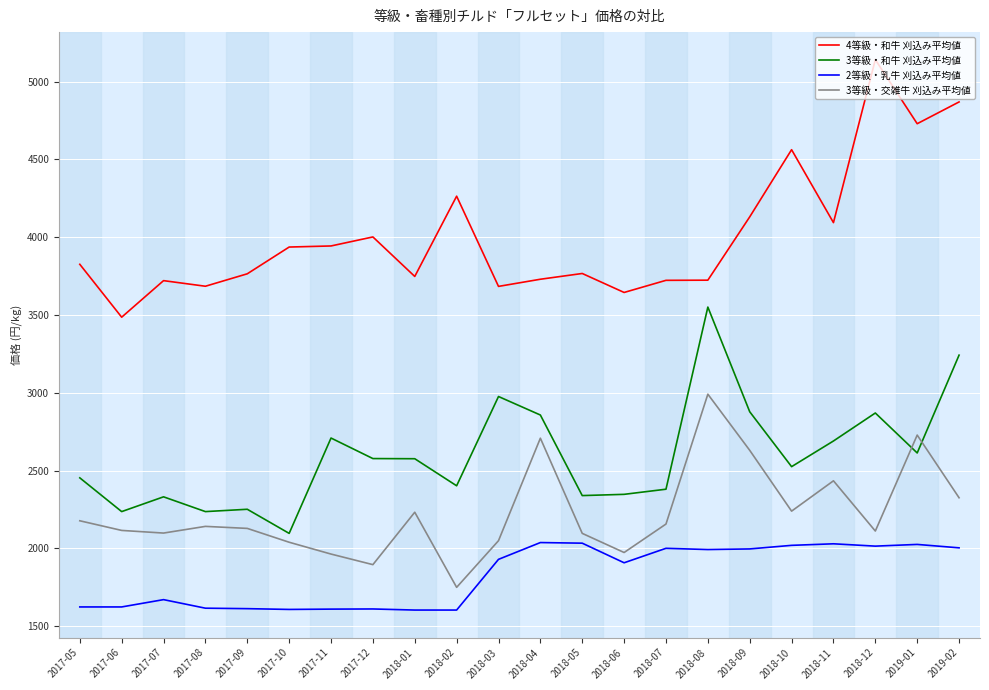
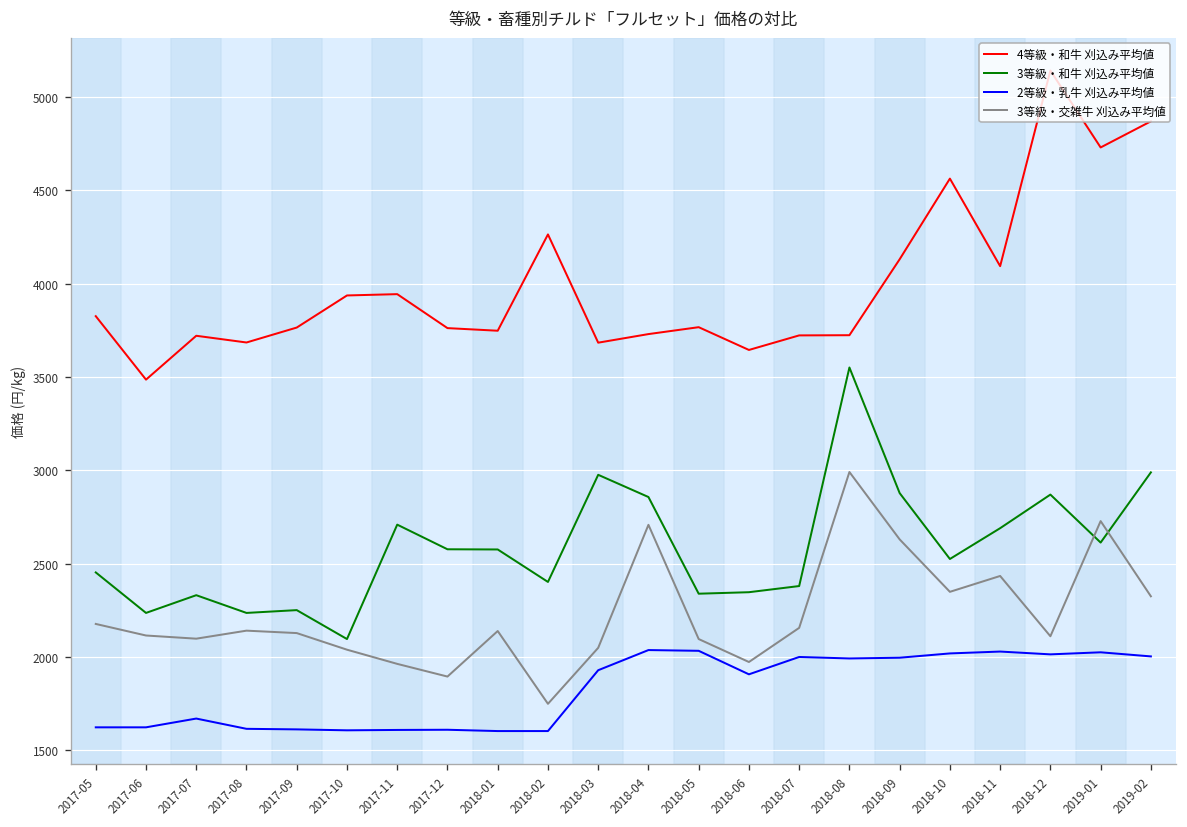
4等級・和牛 刈込み平均値, 2017-12: 4000 -> 3760
3等級・交雑牛 刈込み平均値, 2018-01: 2230 -> 2140
3等級・交雑牛 刈込み平均値, 2018-10: 2240 -> 2350
3等級・和牛 刈込み平均値, 2019-02: 3240 -> 2990
